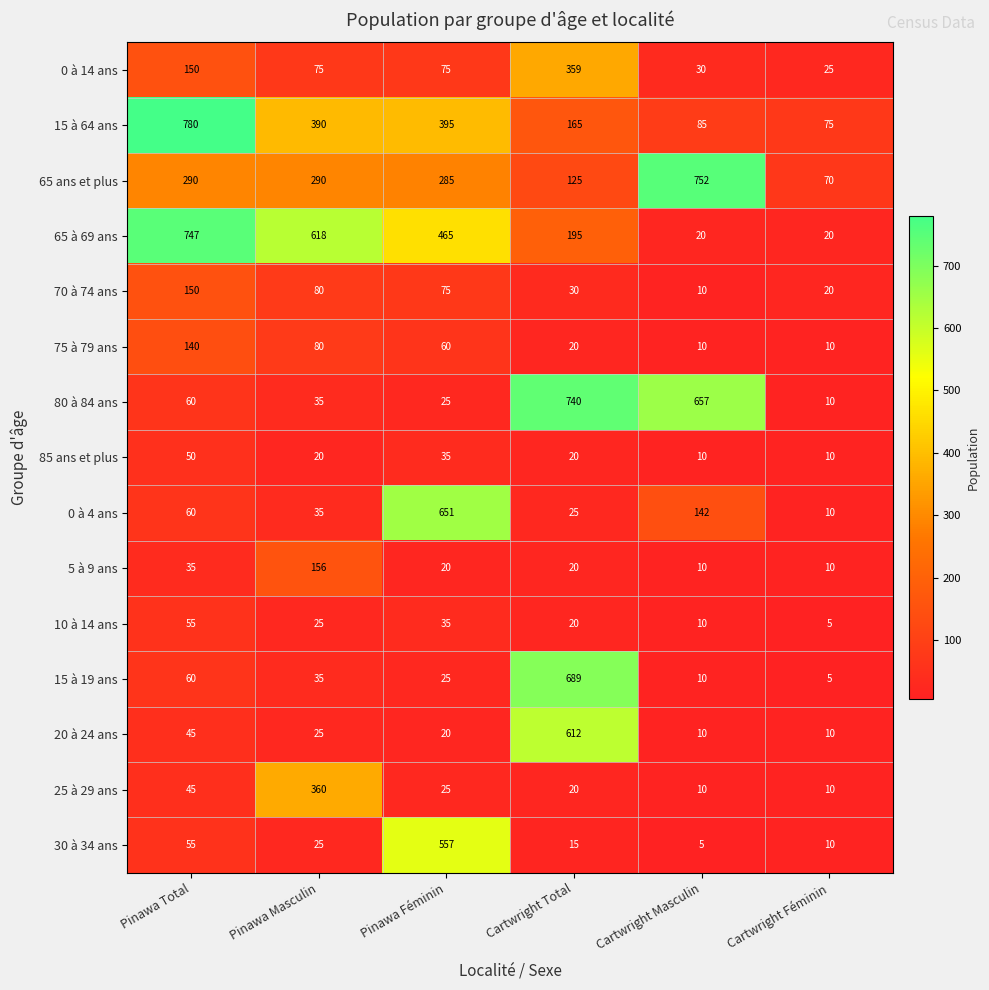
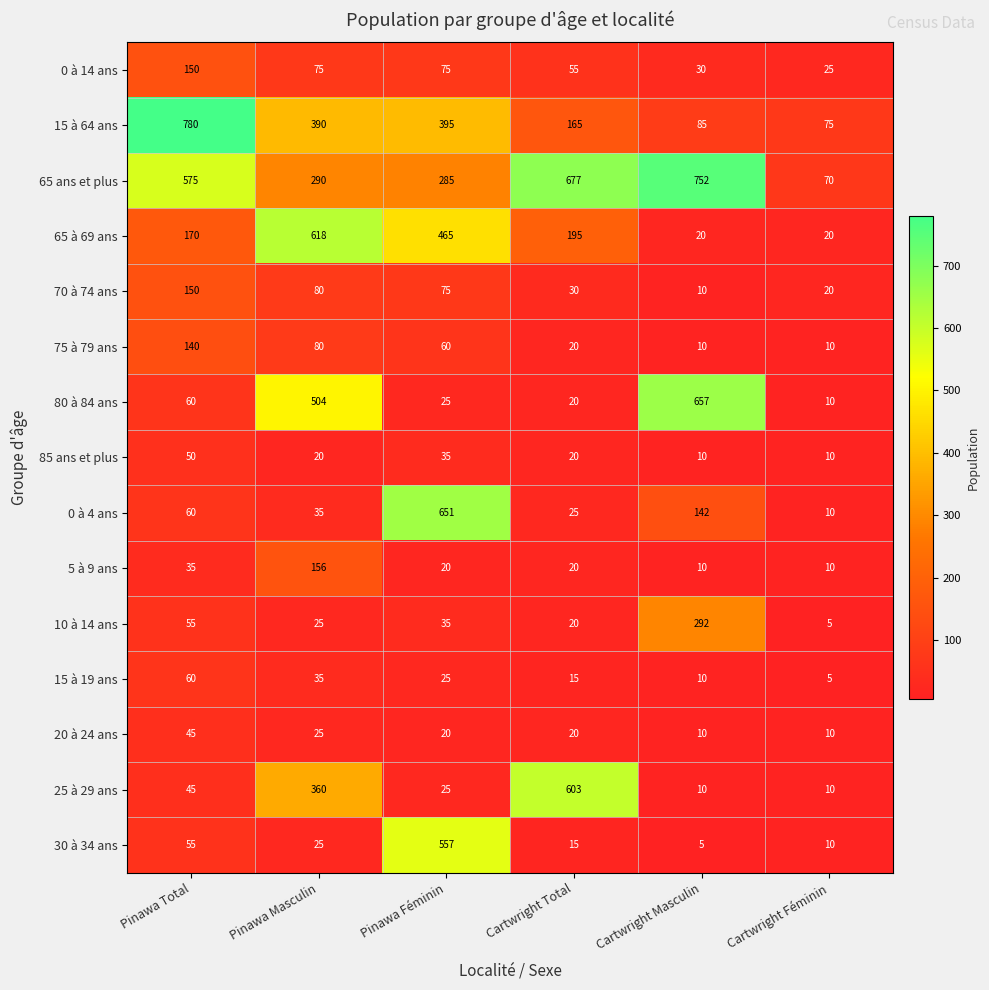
0 à 14 ans, Cartwright Total: 359 -> 55
65 ans et plus, Pinawa Total: 290 -> 575
65 ans et plus, Cartwright Total: 125 -> 677
65 à 69 ans, Pinawa Total: 747 -> 170
80 à 84 ans, Pinawa Masculin: 35 -> 504
80 à 84 ans, Cartwright Total: 740 -> 20
10 à 14 ans, Cartwright Masculin: 10 -> 292
15 à 19 ans, Cartwright Total: 689 -> 15
20 à 24 ans, Cartwright Total: 612 -> 20
25 à 29 ans, Cartwright Total: 20 -> 603
